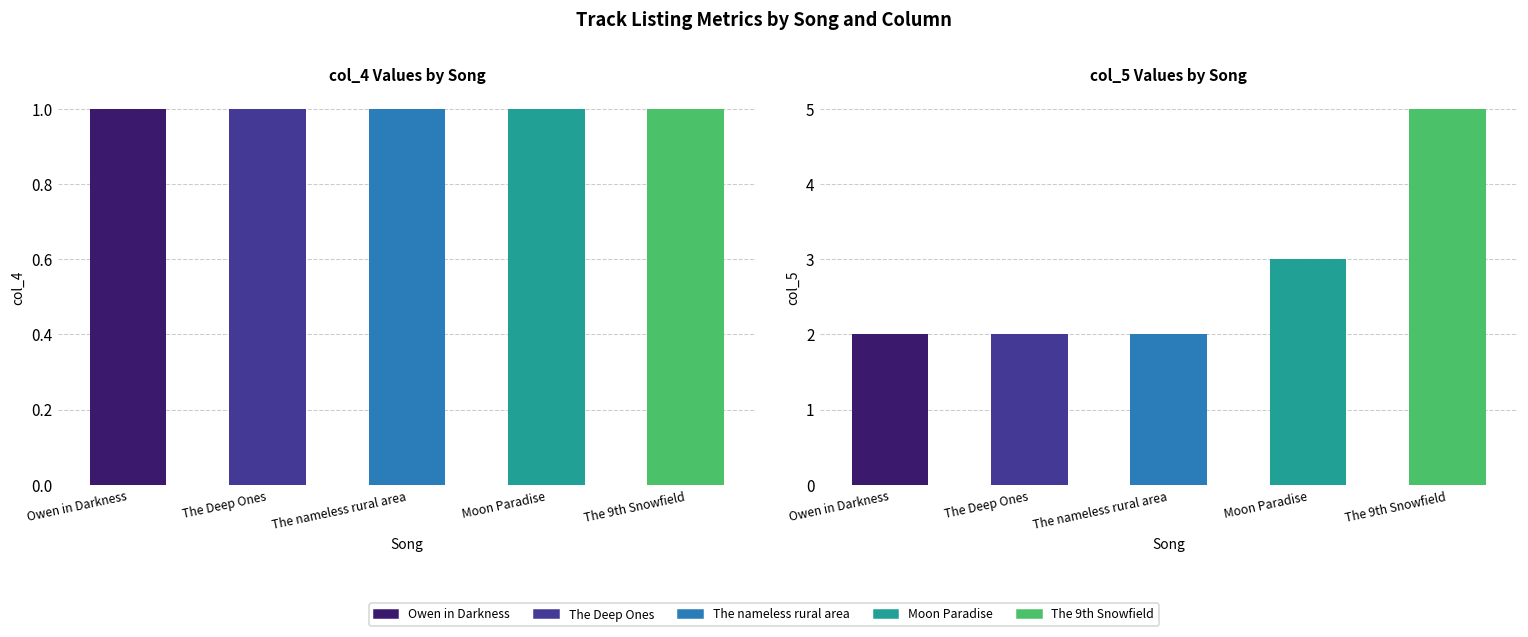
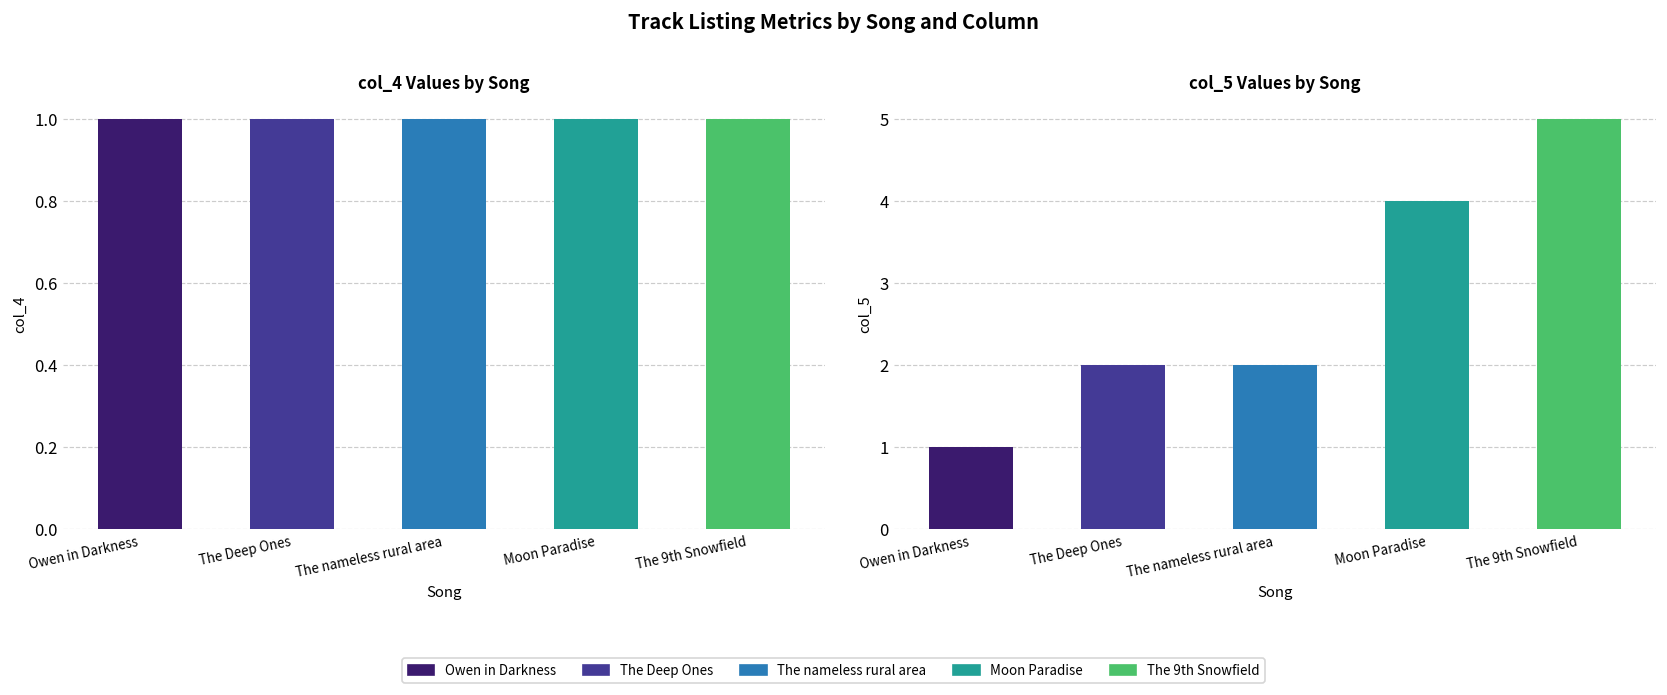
col_5 Values by Song, Owen in Darkness: 2 -> 1
col_5 Values by Song, Moon Paradise: 3 -> 4
